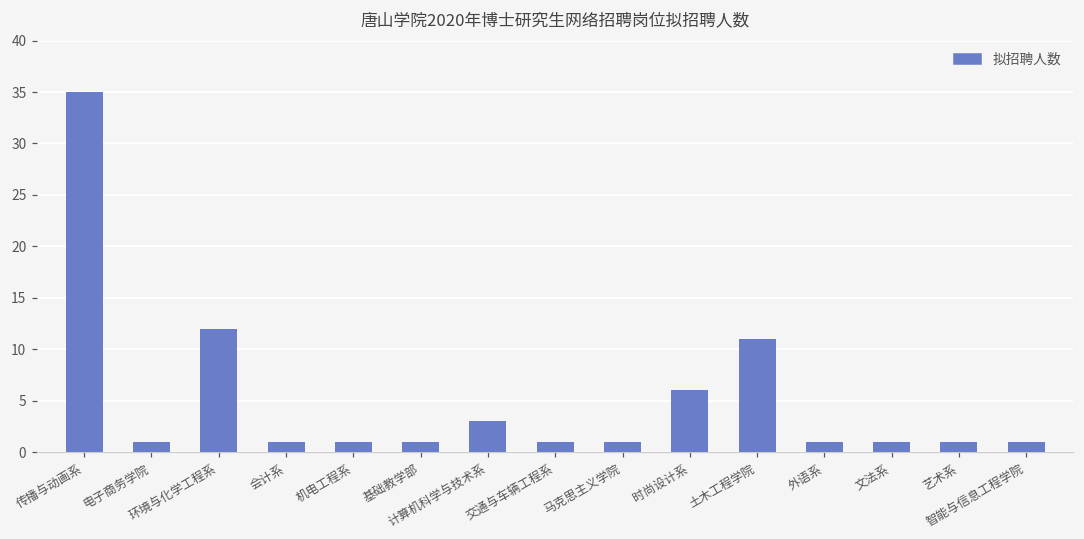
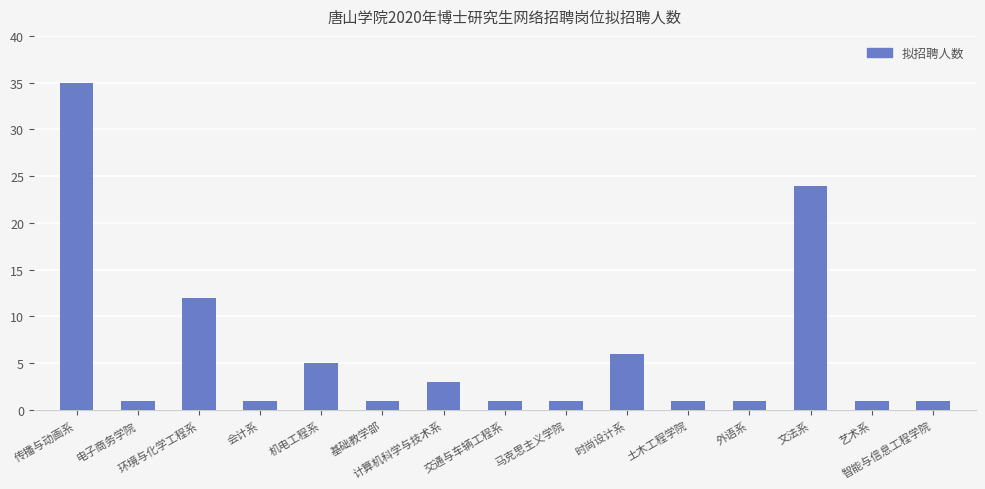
机电工程系: 1 -> 5
土木工程学院: 11 -> 1
文法系: 1 -> 24
